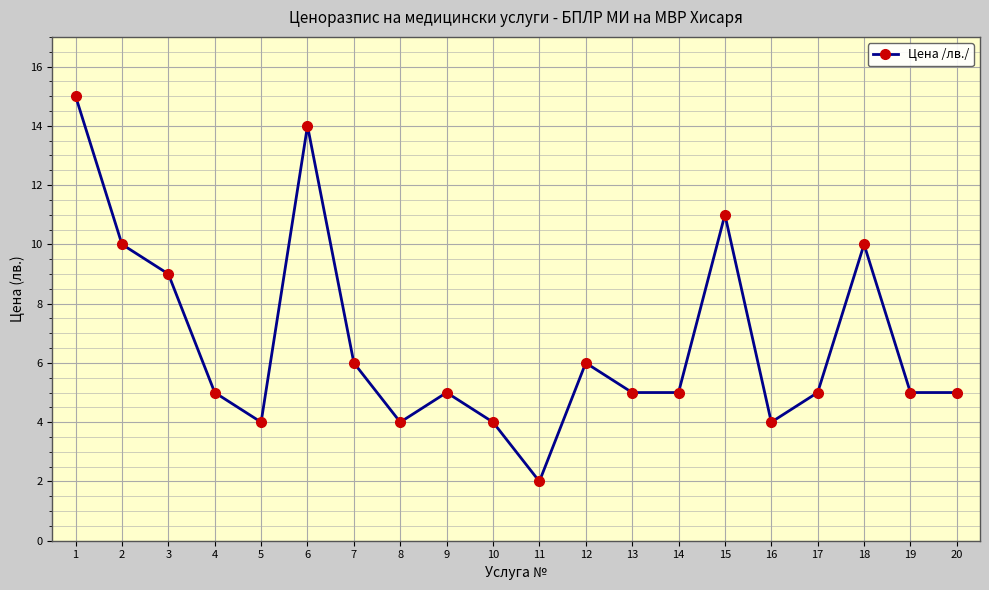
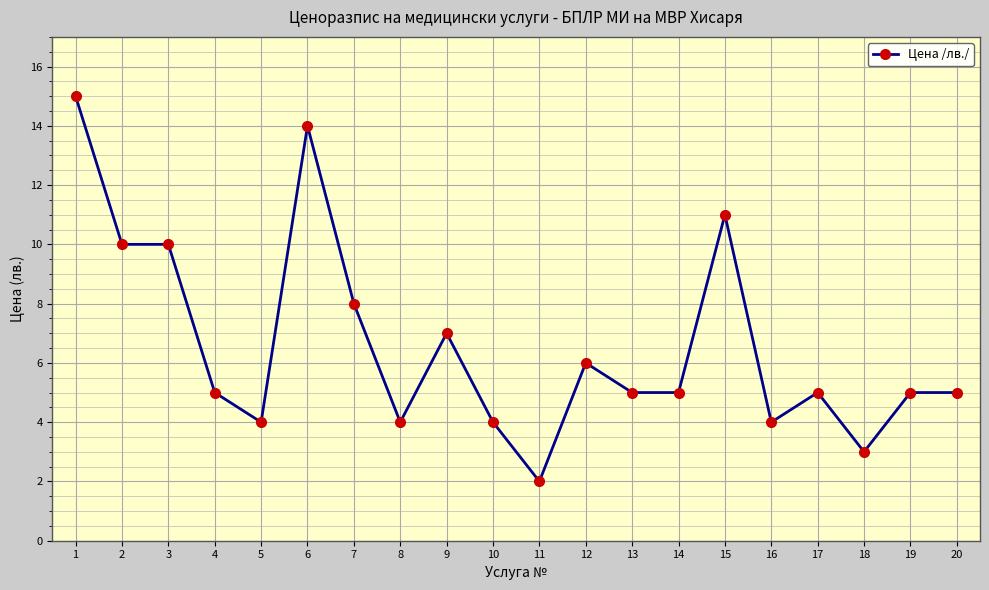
3: 9 -> 10
7: 6 -> 8
9: 5 -> 7
18: 10 -> 3
